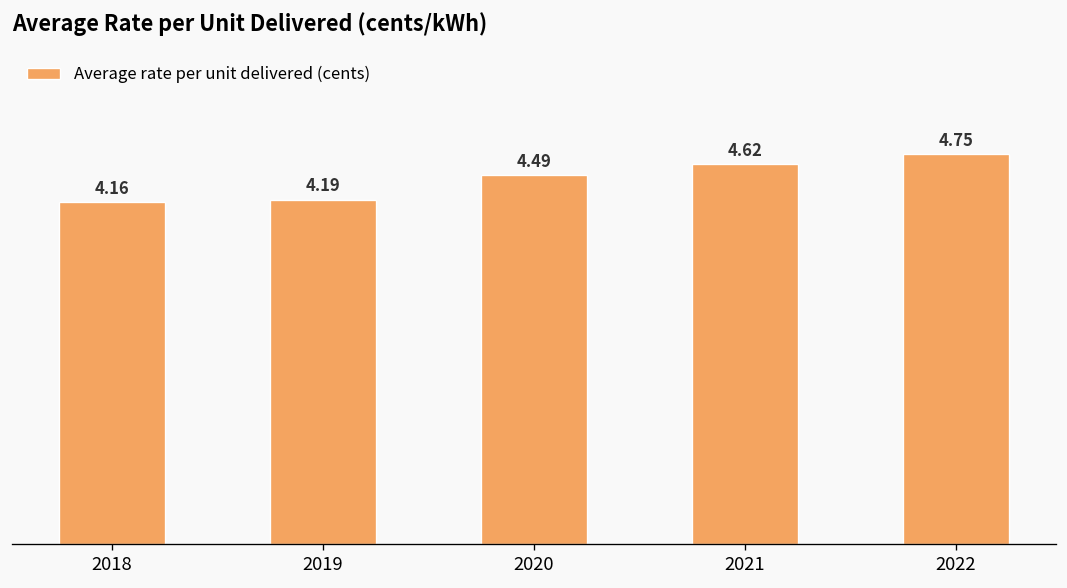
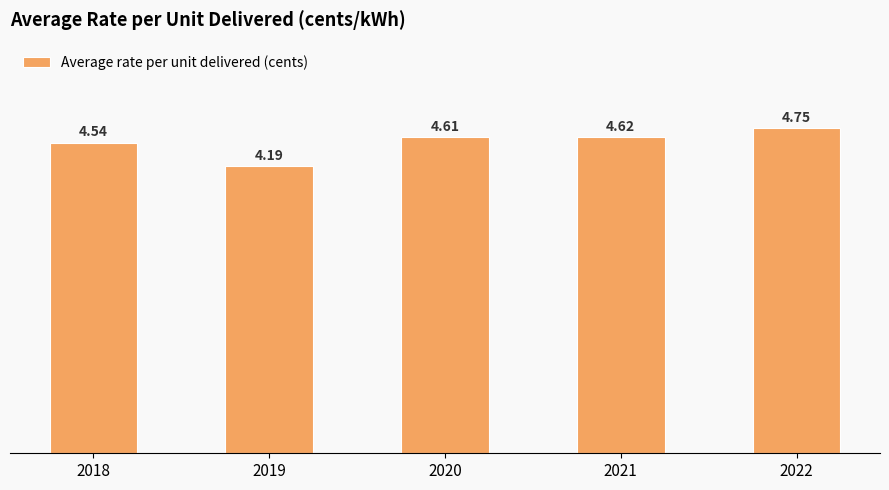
2018: 4.16 -> 4.54
2020: 4.49 -> 4.61
